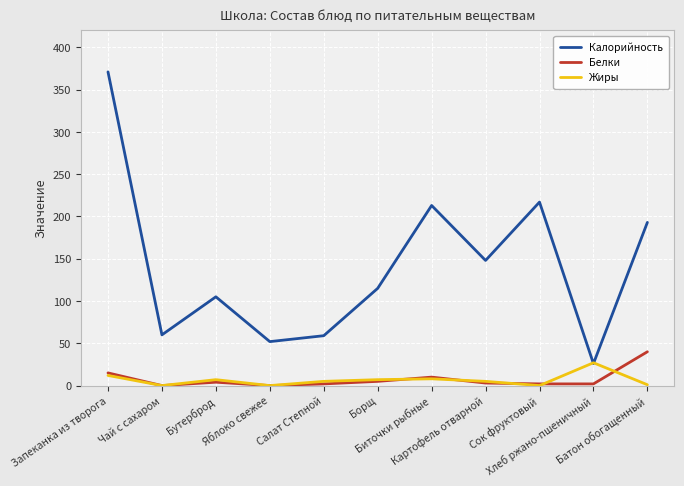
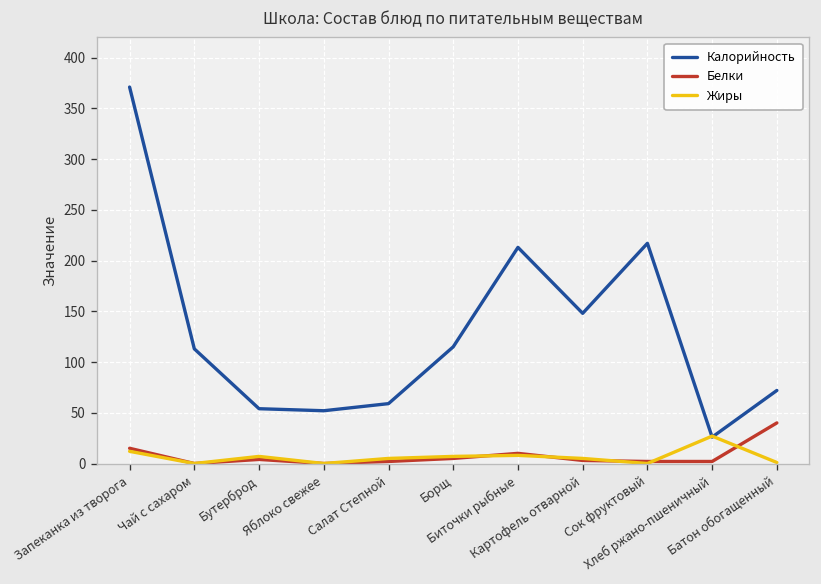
Калорийность, Чай с сахаром: 60 -> 110
Калорийность, Бутерброд: 110 -> 50
Калорийность, Батон обогащенный: 190 -> 70
